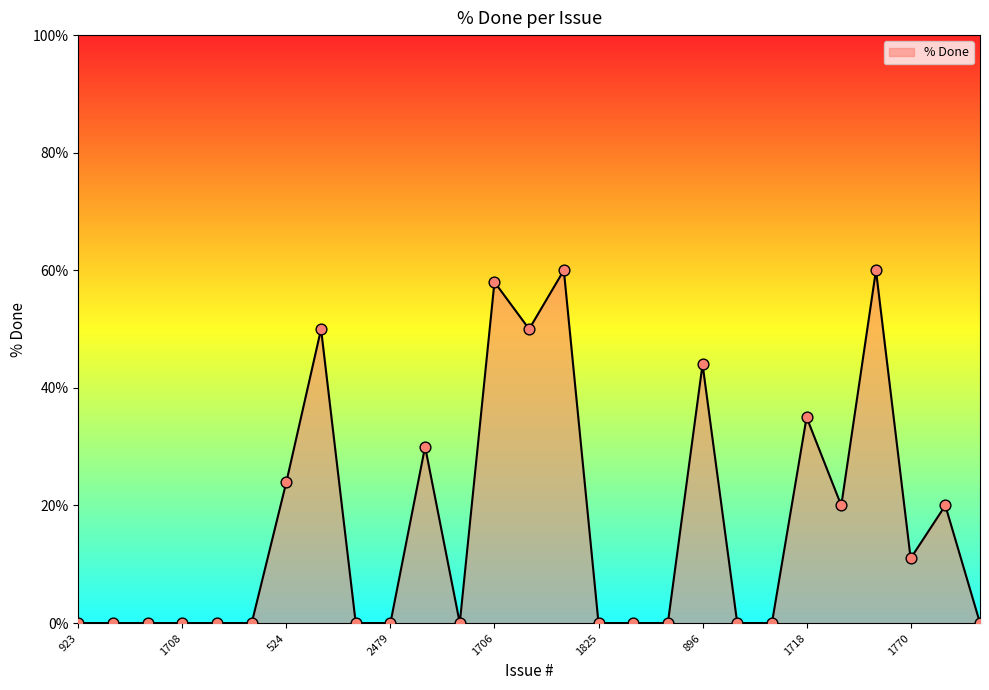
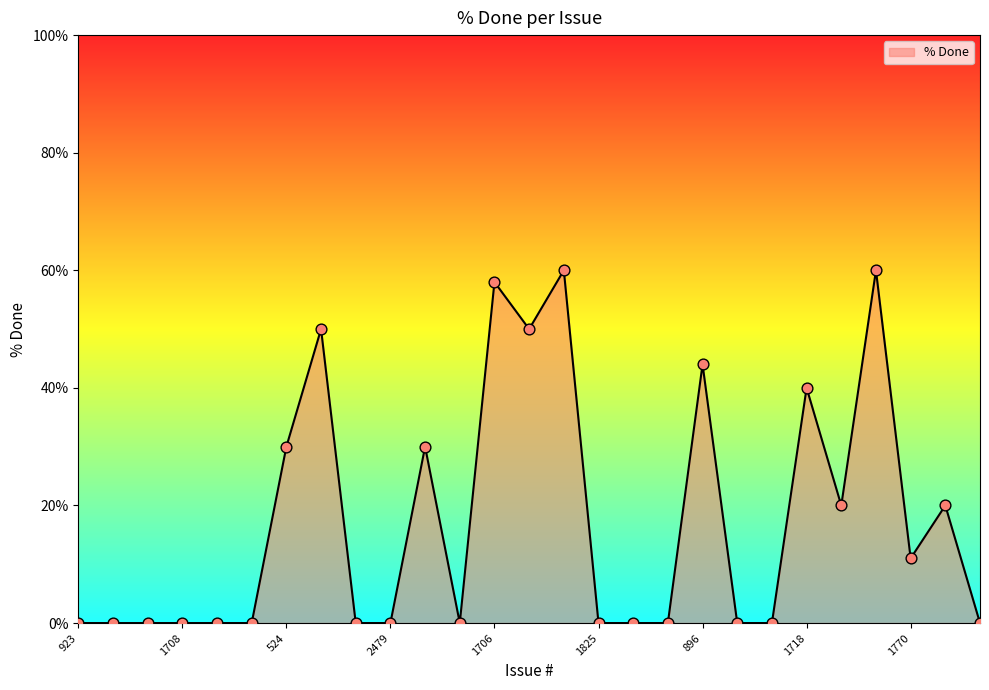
524: 24% -> 30%
1718: 35% -> 40%
